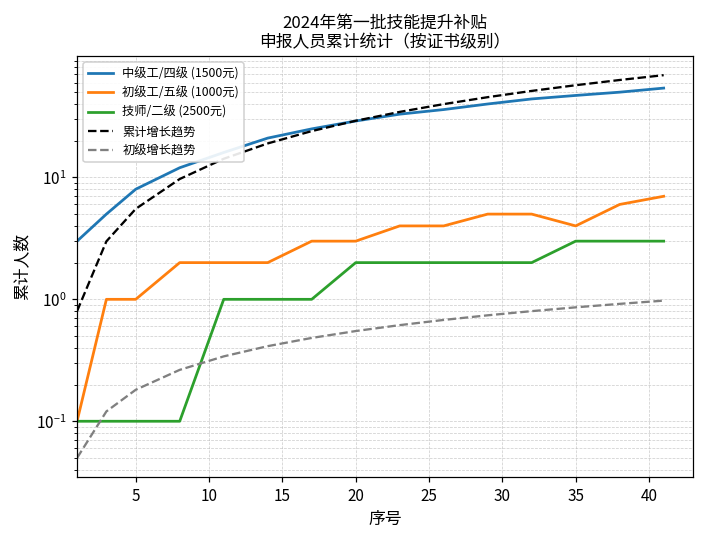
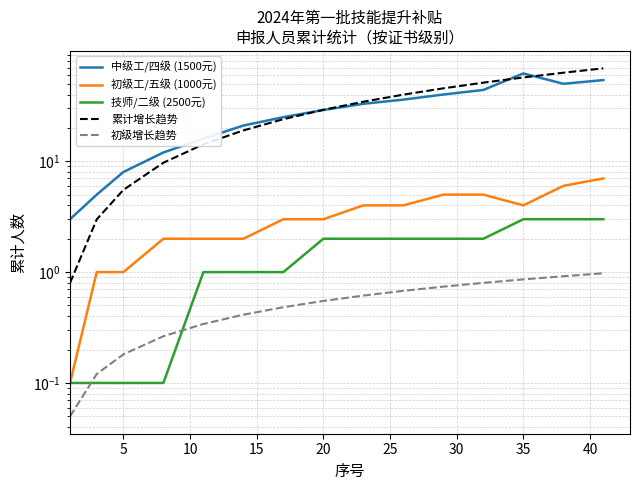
中级工/四级 (1500元), 35: 47 -> 60
